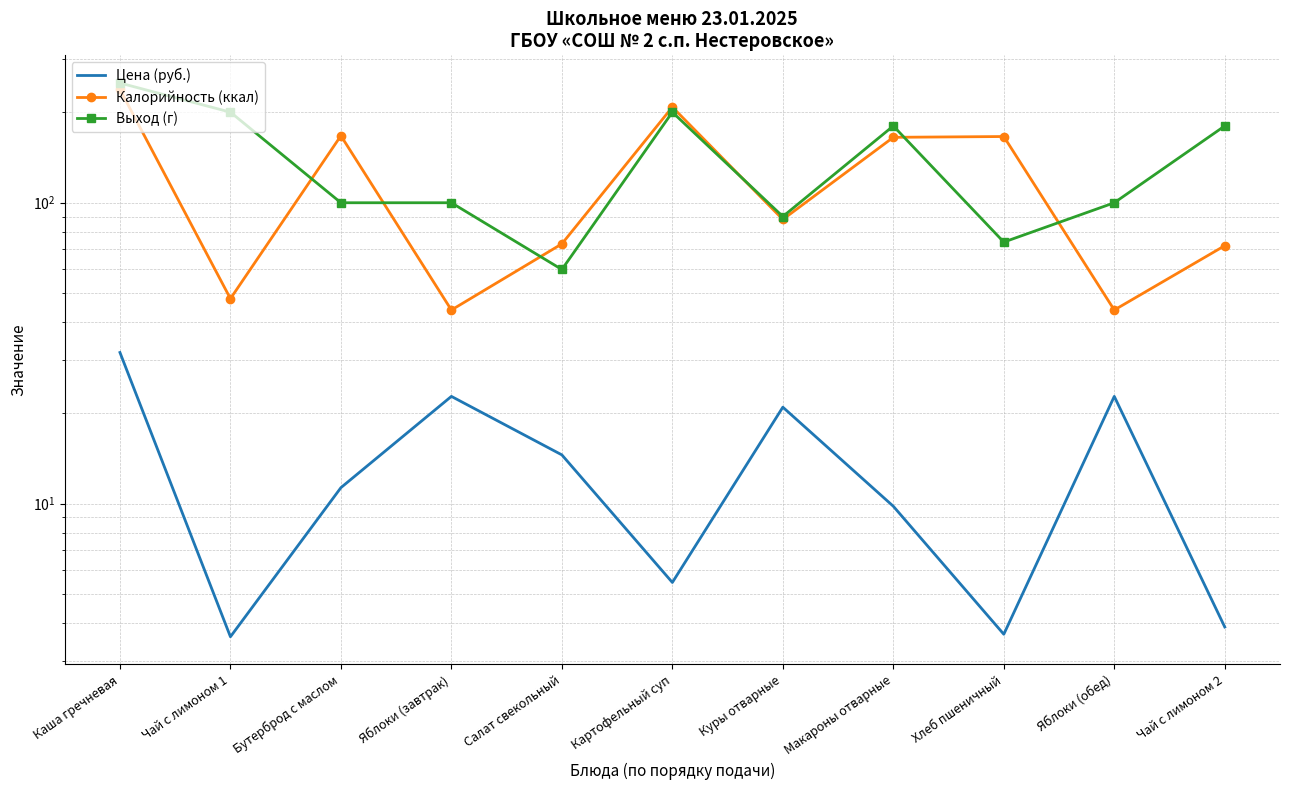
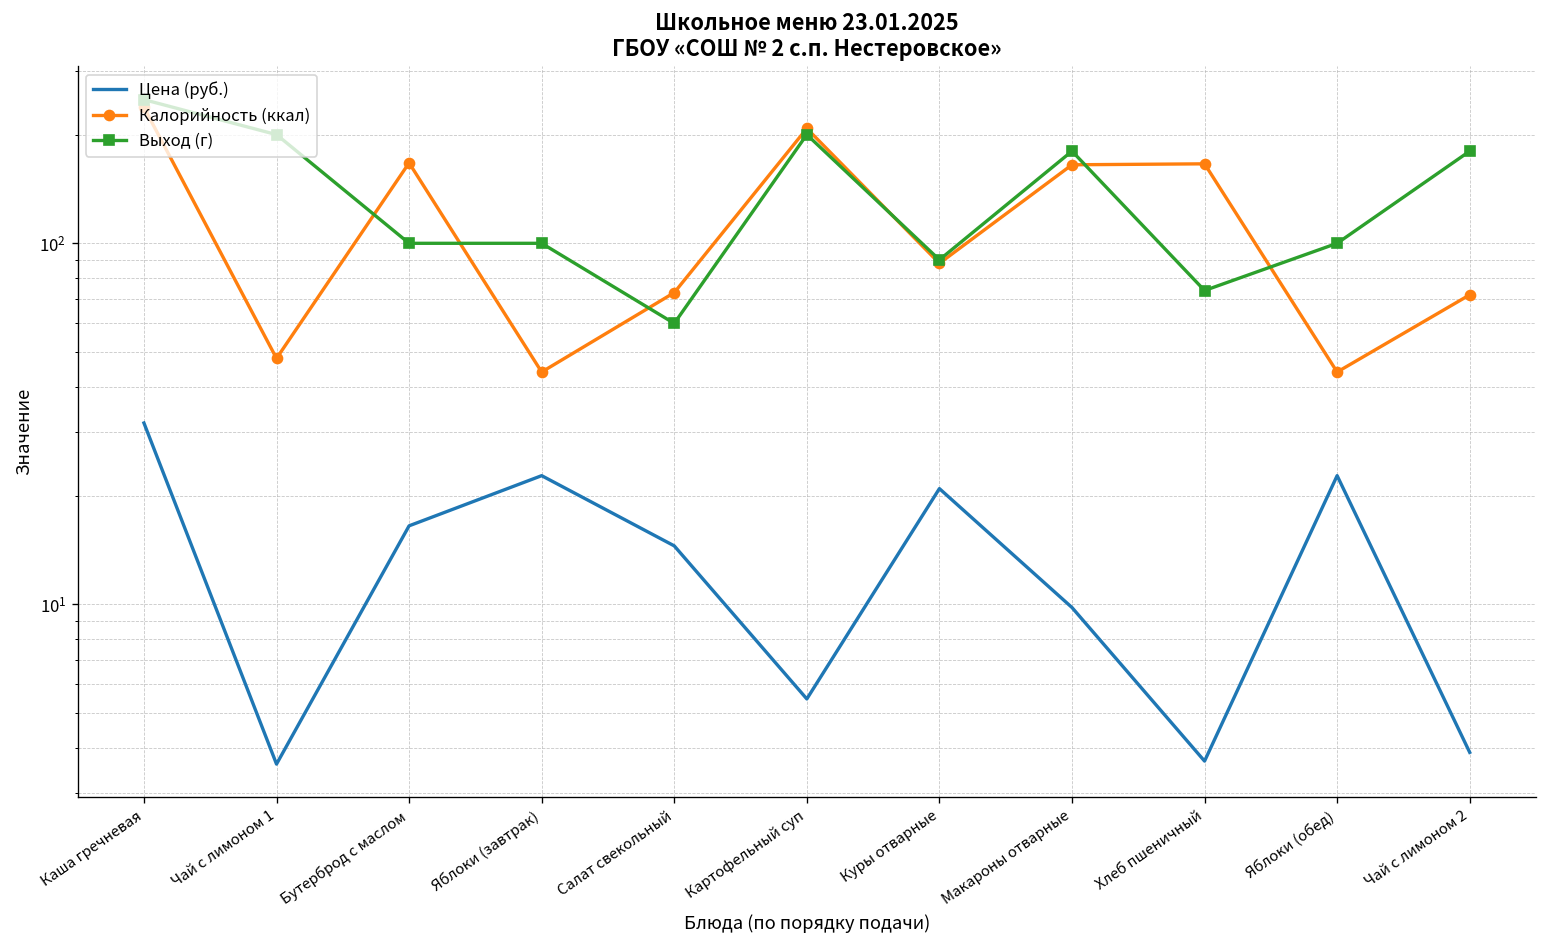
Цена (руб.), Бутерброд с маслом: 11.3 -> 17
